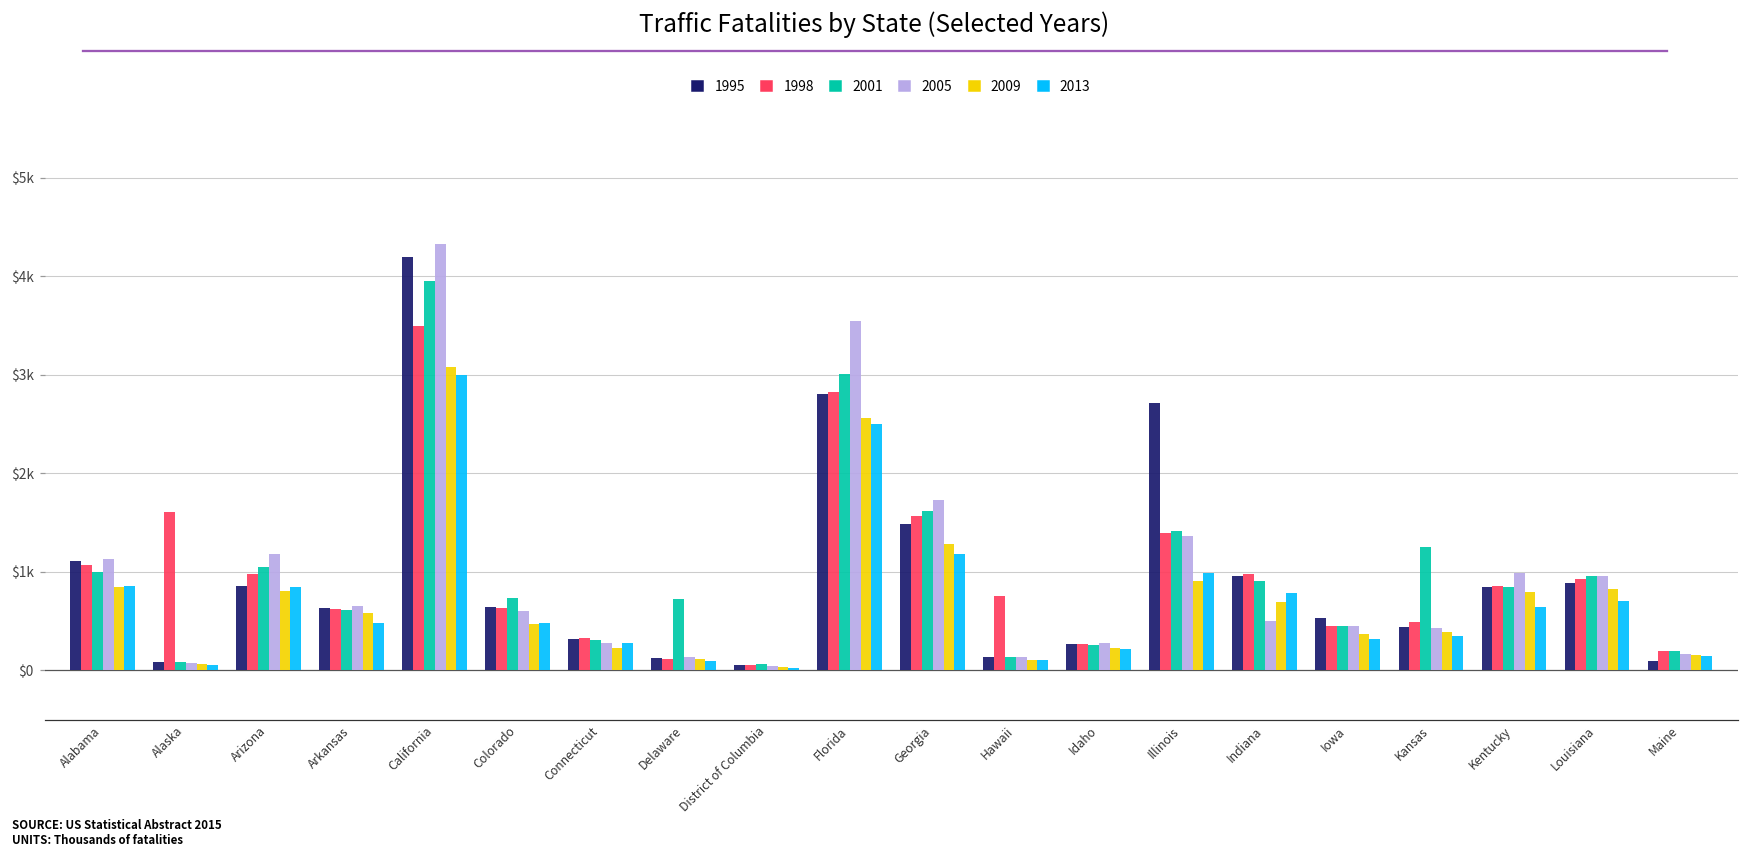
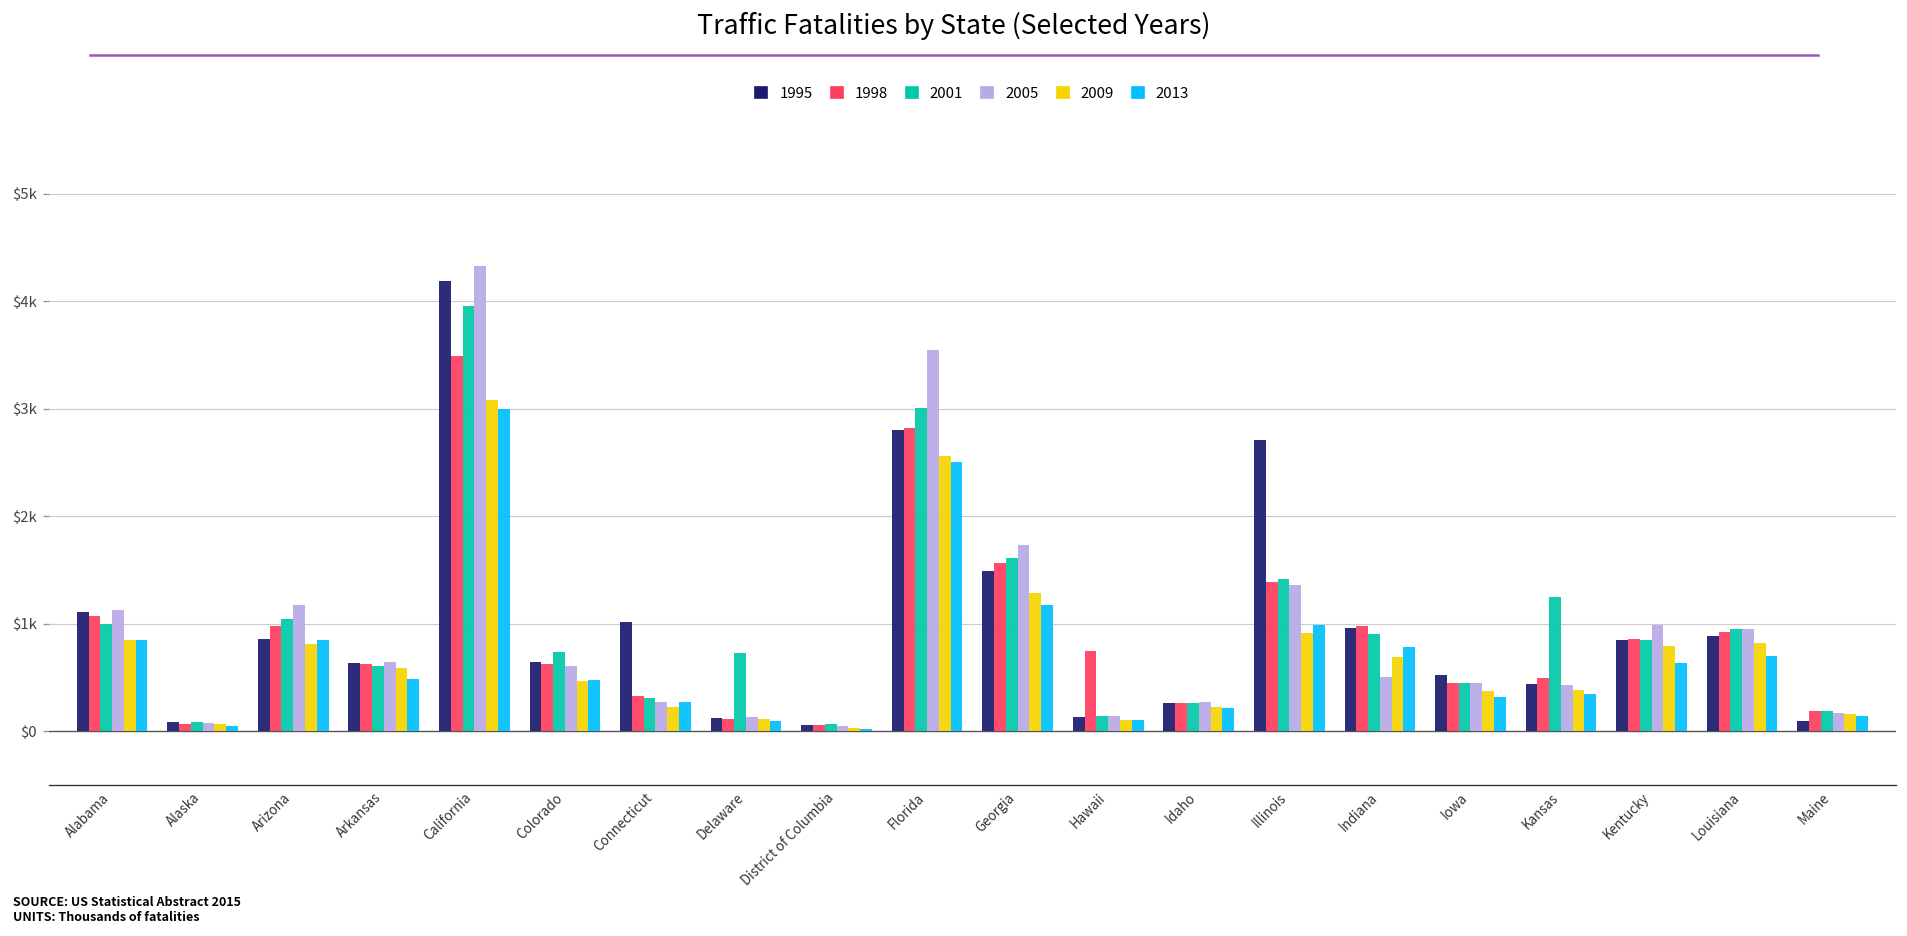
1998, Alaska: $1600 -> $100
1995, Connecticut: $300 -> $1000
